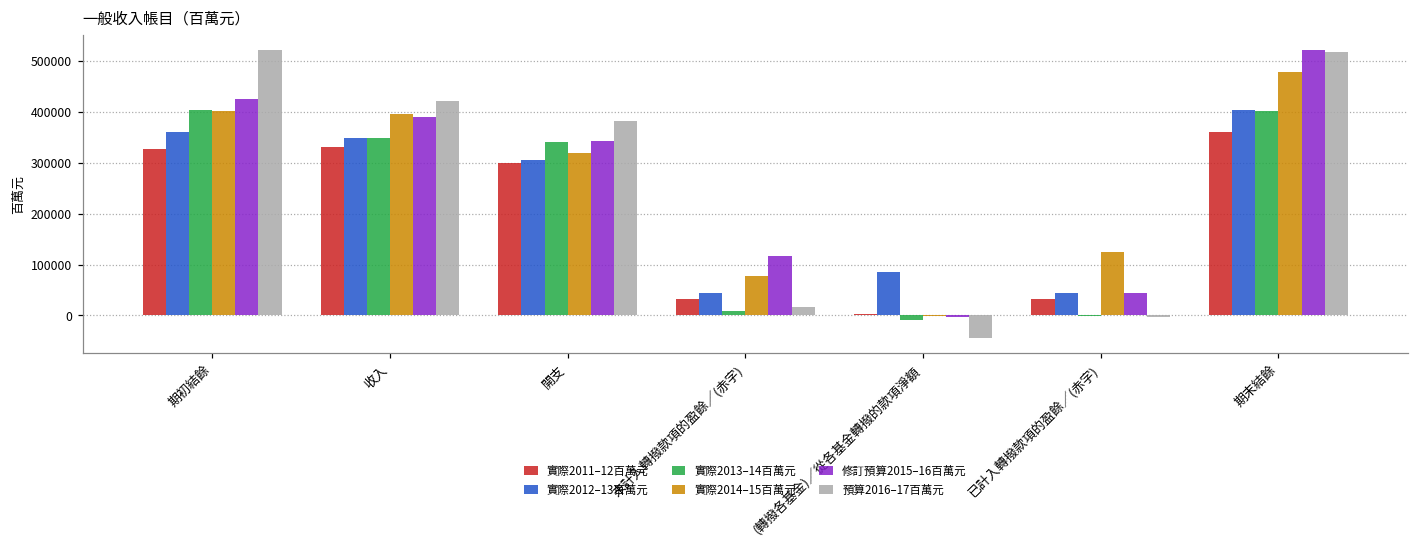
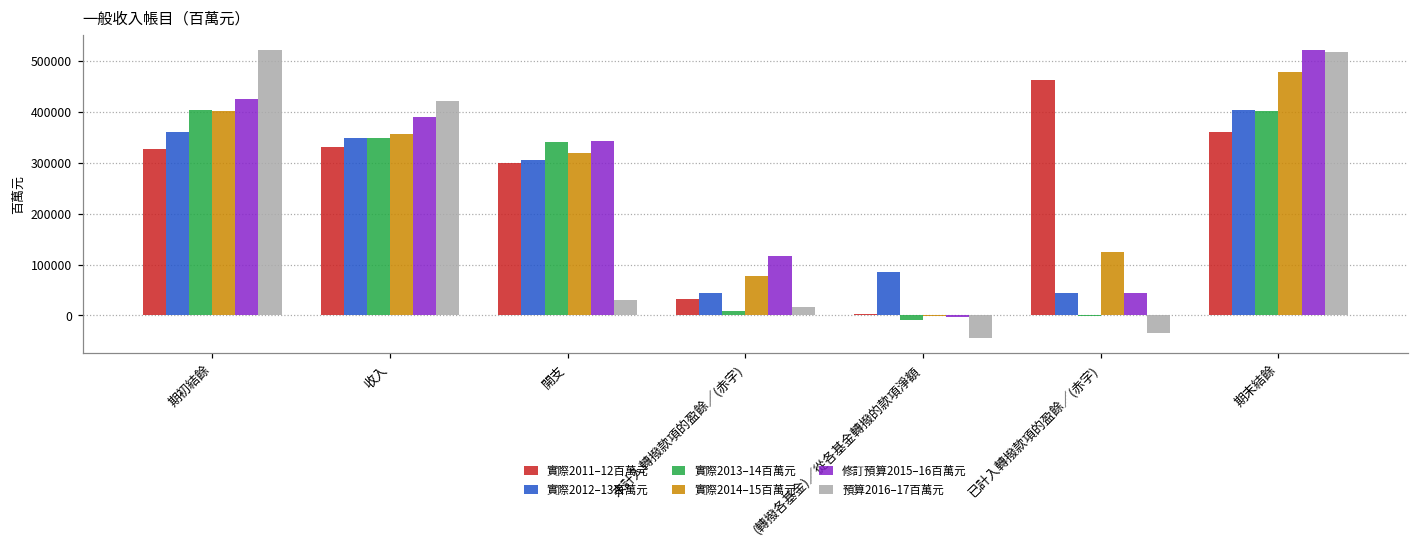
實際2014–15百萬元, 收入: 400000 -> 360000
預算2016–17百萬元, 開支: 380000 -> 30000
實際2011–12百萬元, 已計入轉撥款項的盈餘／(赤字): 30000 -> 460000
預算2016–17百萬元, 已計入轉撥款項的盈餘／(赤字): 0 -> -40000
